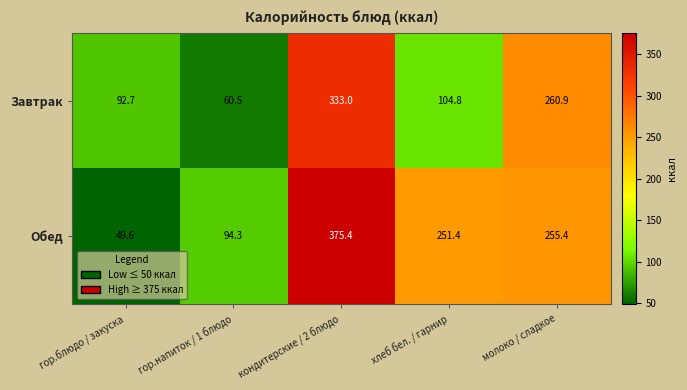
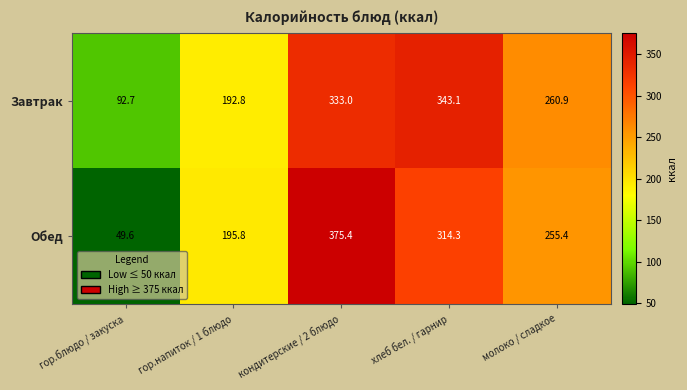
Завтрак, гор.напиток / 1 блюдо: 60.5 -> 192.8
Завтрак, хлеб бел. / гарнир: 104.8 -> 343.1
Обед, гор.напиток / 1 блюдо: 94.3 -> 195.8
Обед, хлеб бел. / гарнир: 251.4 -> 314.3
